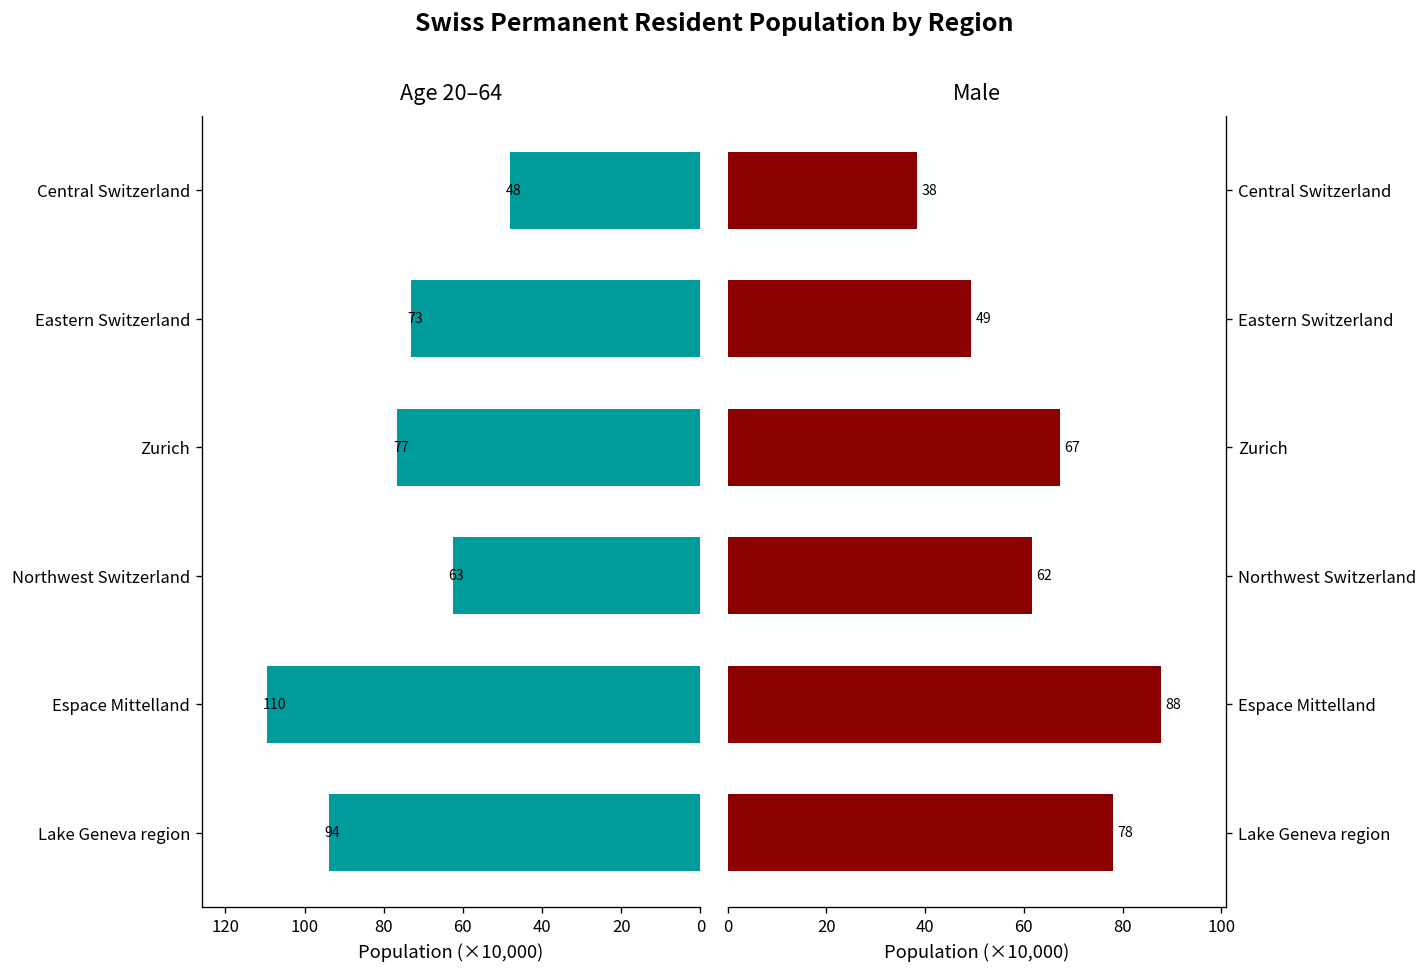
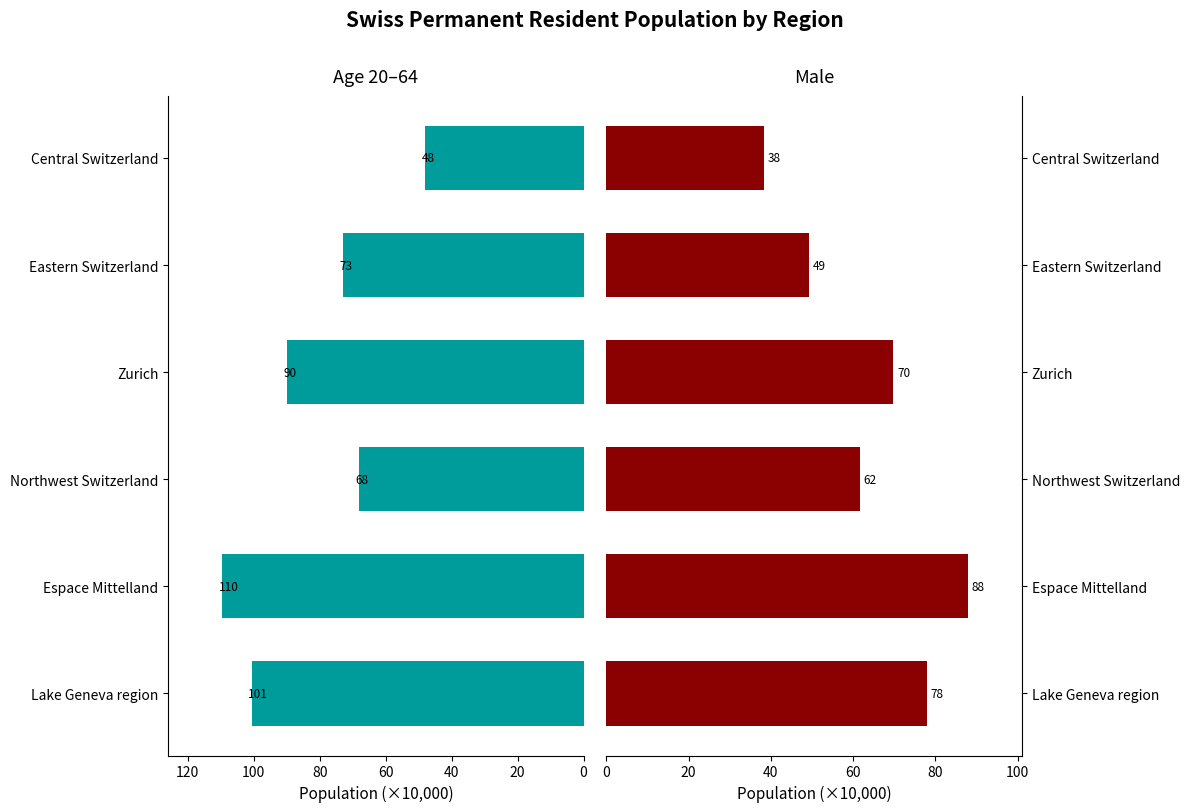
Age 20–64, Zurich: 77 -> 90
Age 20–64, Northwest Switzerland: 63 -> 68
Age 20–64, Lake Geneva region: 94 -> 101
Male, Zurich: 67 -> 70
